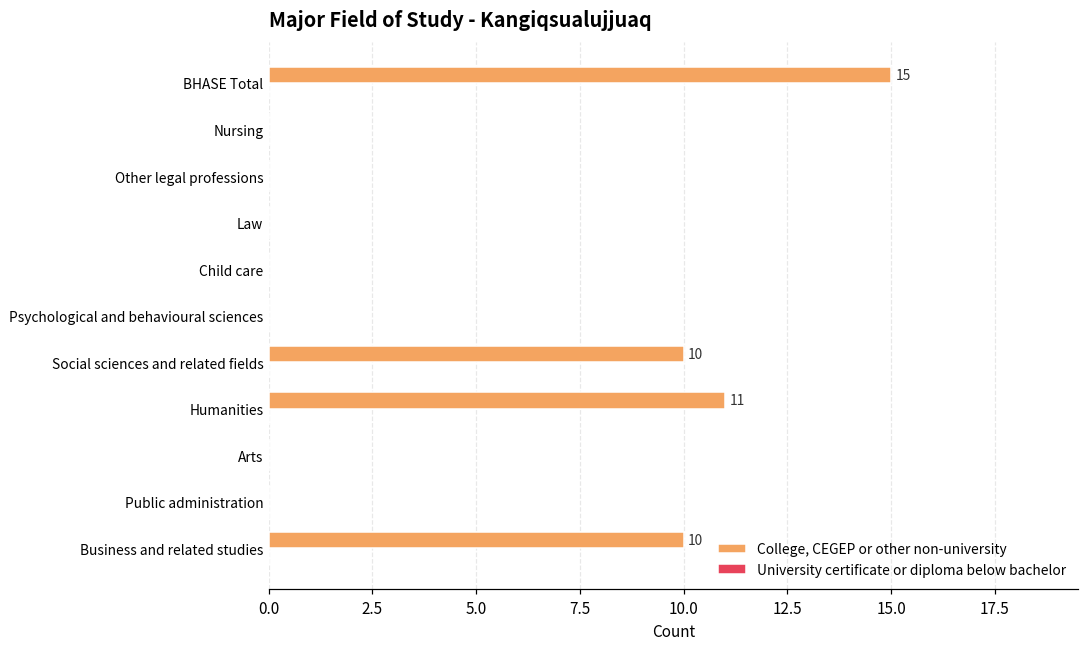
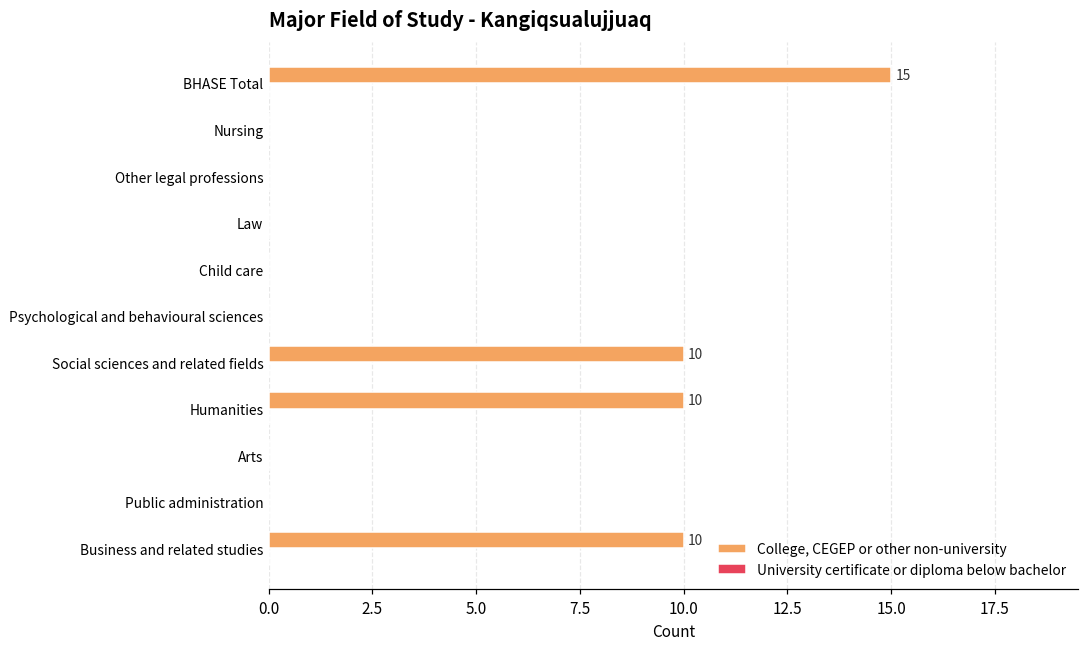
College, CEGEP or other non-university, Humanities: 11 -> 10
